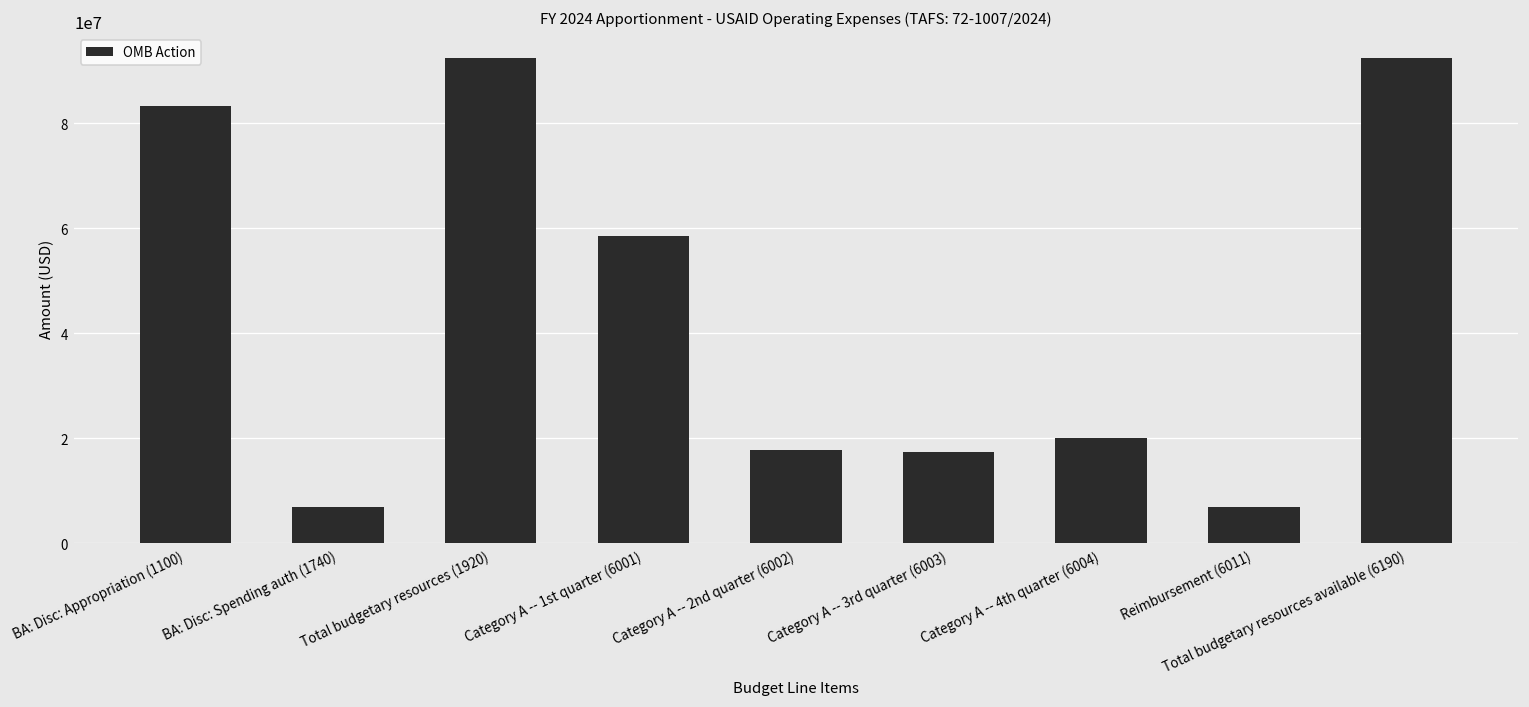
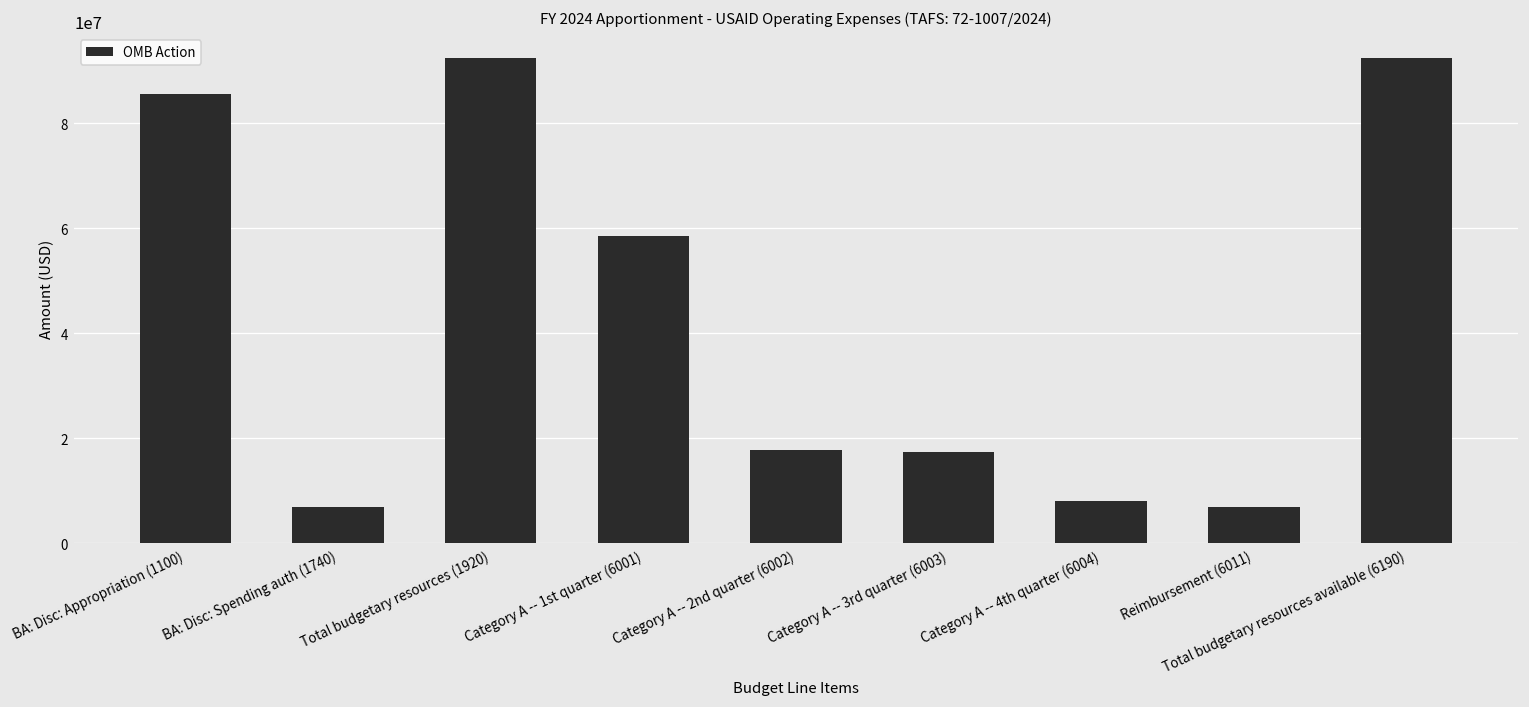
BA: Disc: Appropriation (1100): 83000000 -> 86000000
Category A -- 4th quarter (6004): 20000000 -> 8000000
